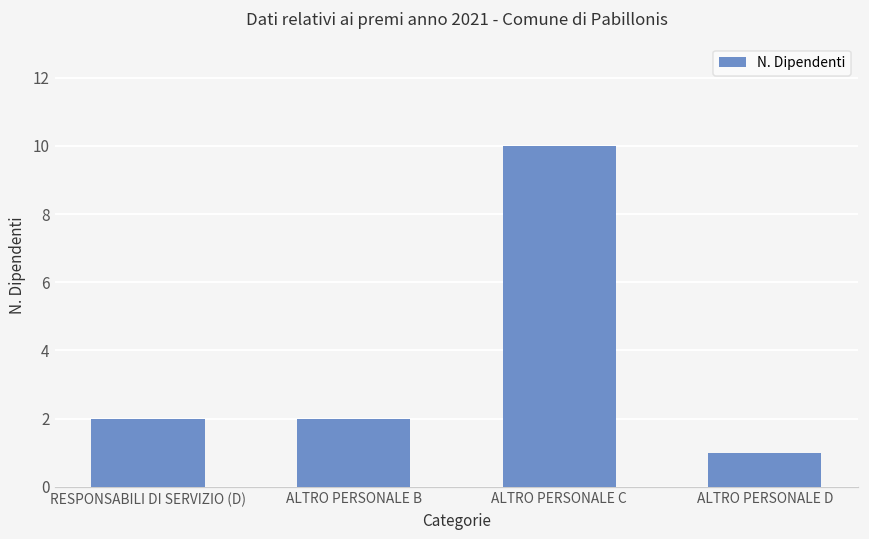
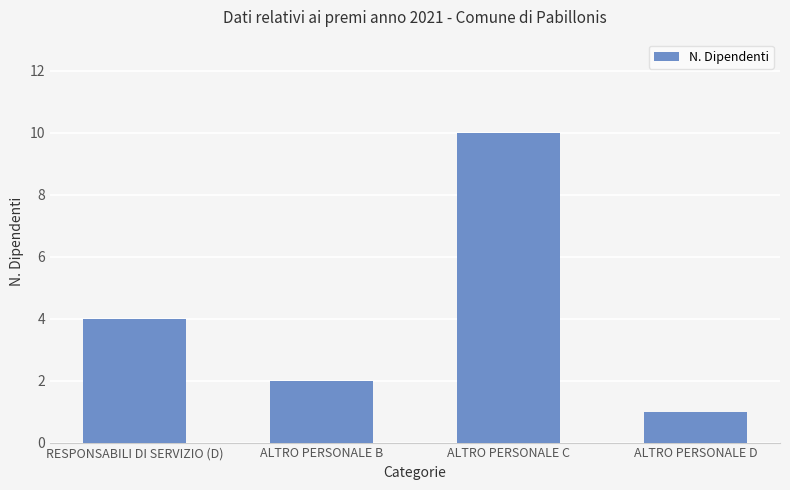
RESPONSABILI DI SERVIZIO (D): 2 -> 4
